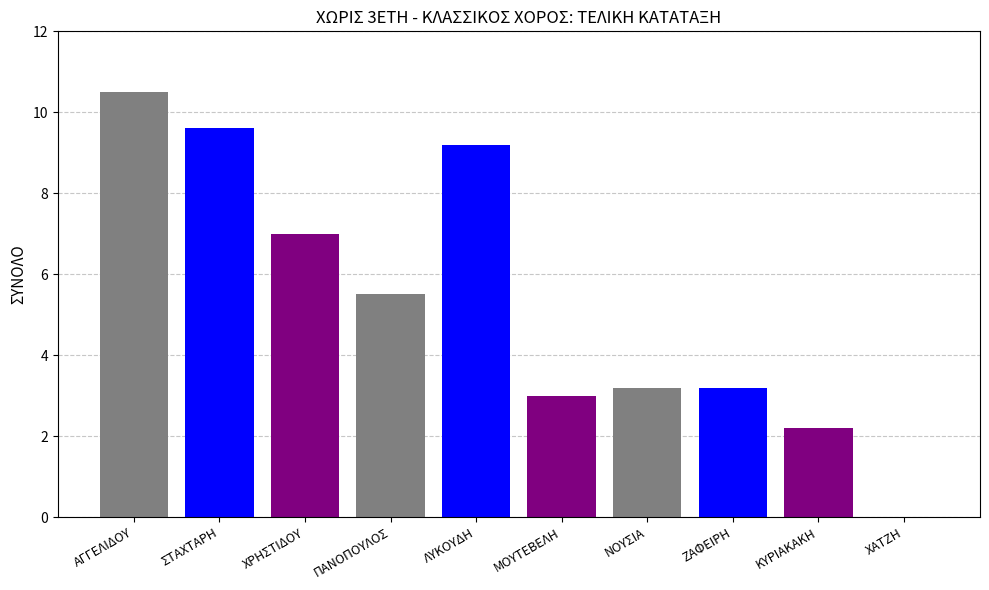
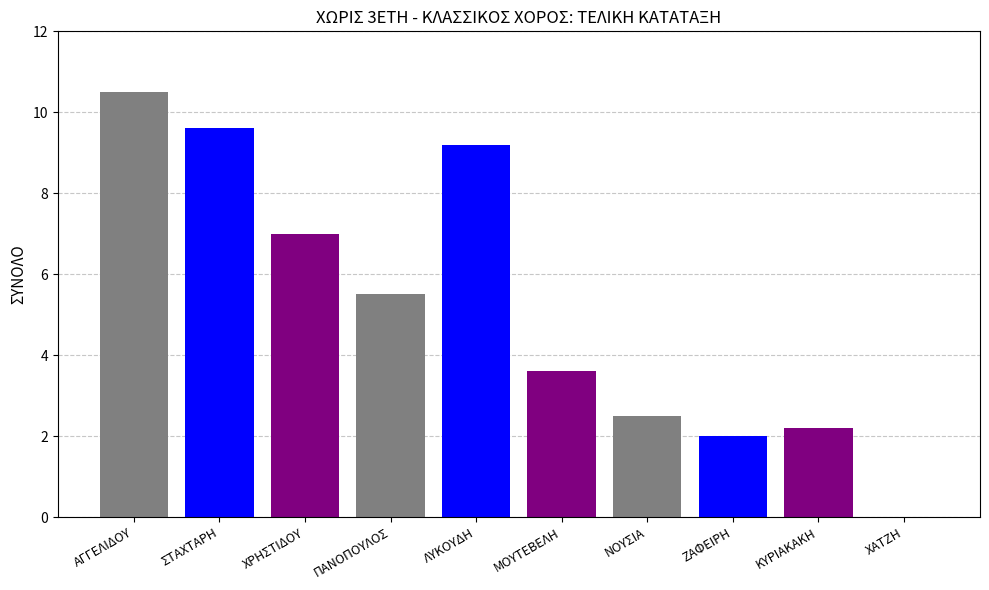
ΜΟΥΤΕΒΕΛΗ: 3.0 -> 3.6
ΝΟΥΣΙΑ: 3.2 -> 2.5
ΖΑΦΕΙΡΗ: 3.2 -> 2.0
